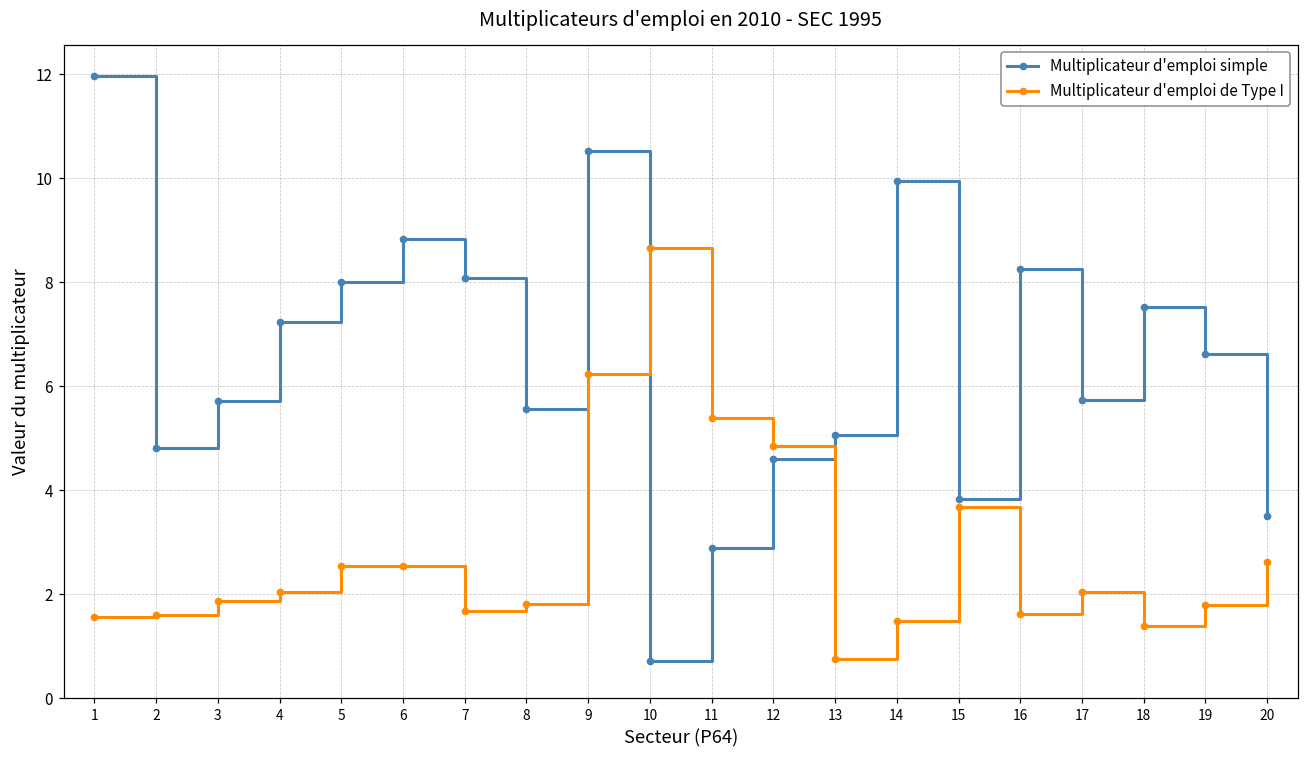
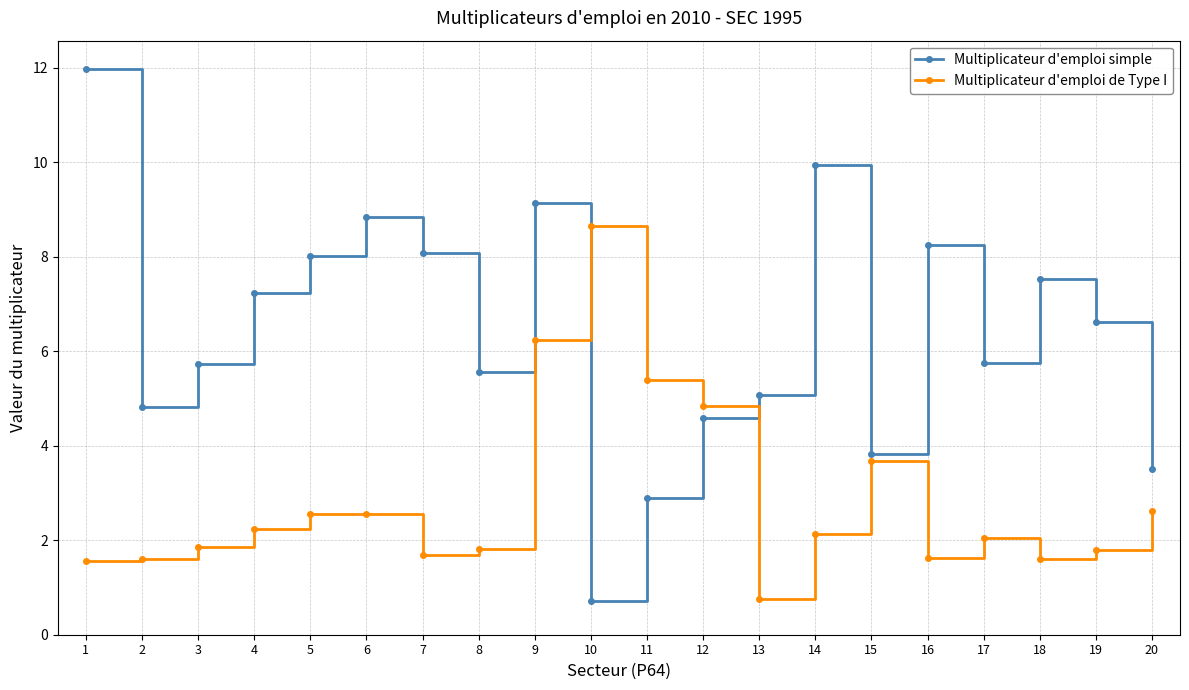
Multiplicateur d'emploi de Type I, 4: 2.0 -> 2.2
Multiplicateur d'emploi simple, 9: 10.5 -> 9.1
Multiplicateur d'emploi de Type I, 14: 1.5 -> 2.1
Multiplicateur d'emploi de Type I, 18: 1.4 -> 1.6
